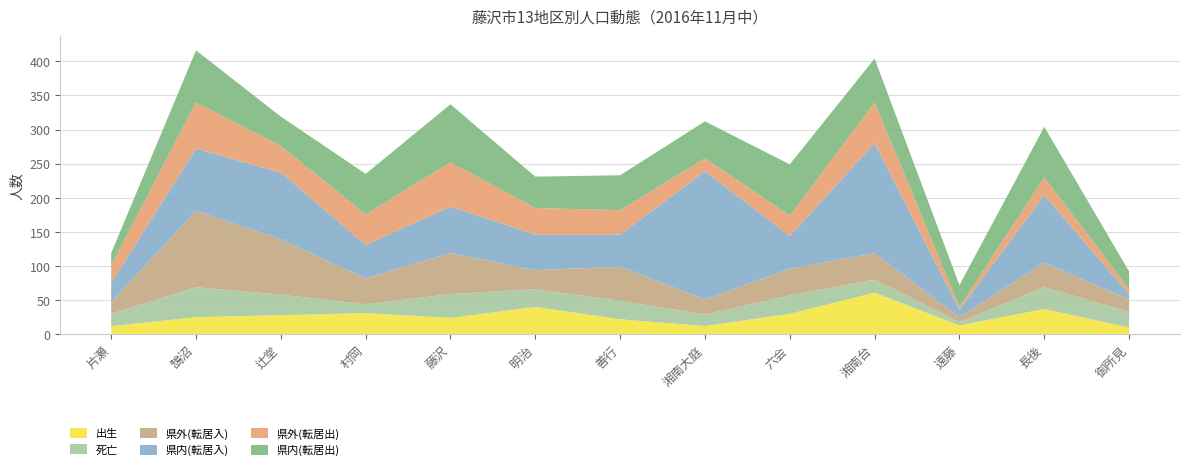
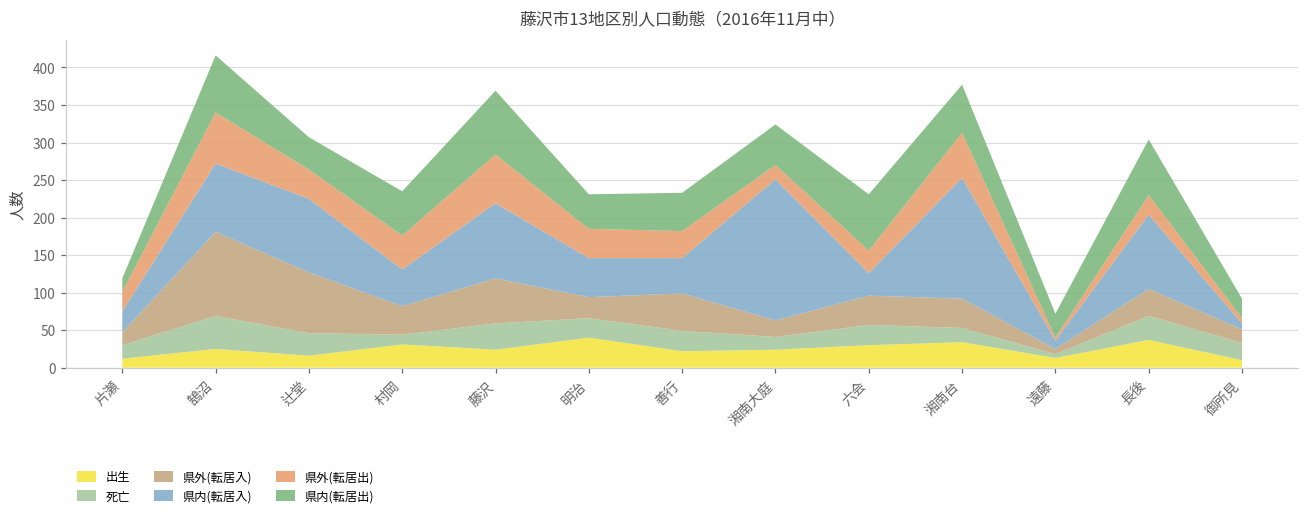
出生, 辻堂: 30 -> 20
県内(転居入), 藤沢: 70 -> 100
出生, 湘南大庭: 10 -> 20
県内(転居入), 六会: 50 -> 30
出生, 湘南台: 60 -> 30
